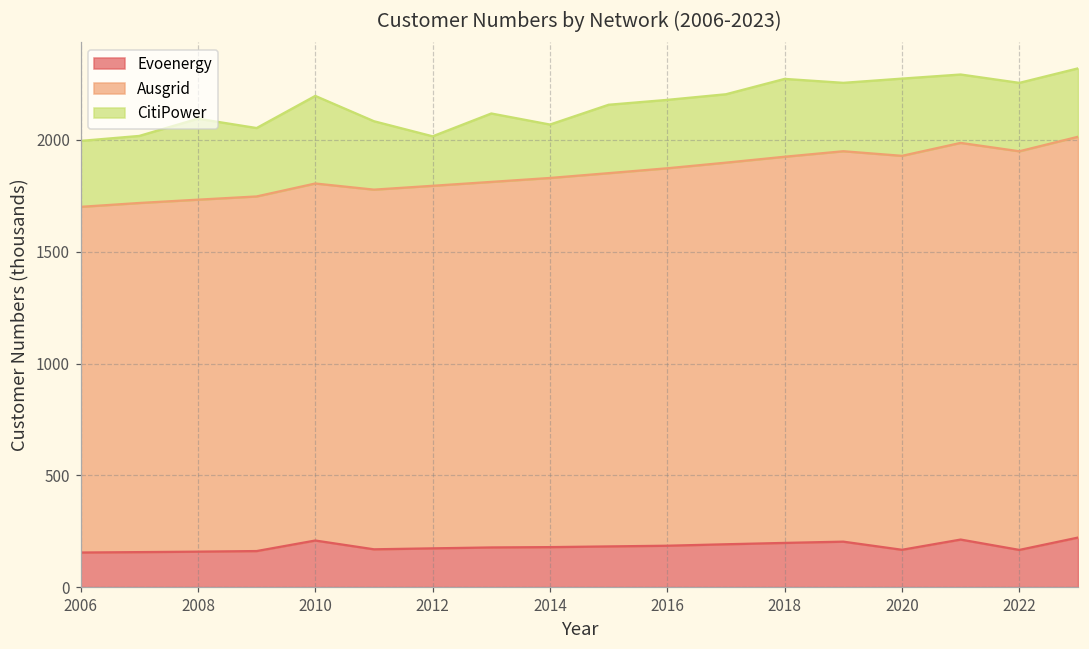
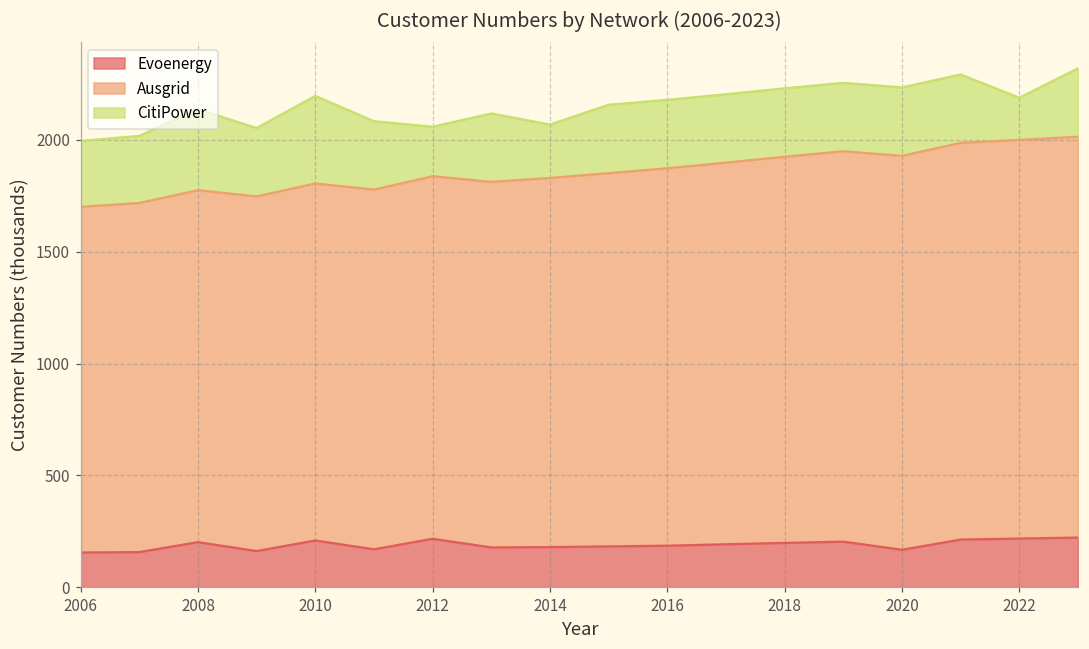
Evoenergy, 2008: 160 -> 200
Evoenergy, 2012: 170 -> 220
CitiPower, 2018: 350 -> 310
CitiPower, 2020: 350 -> 310
Evoenergy, 2022: 170 -> 220
CitiPower, 2022: 310 -> 190
